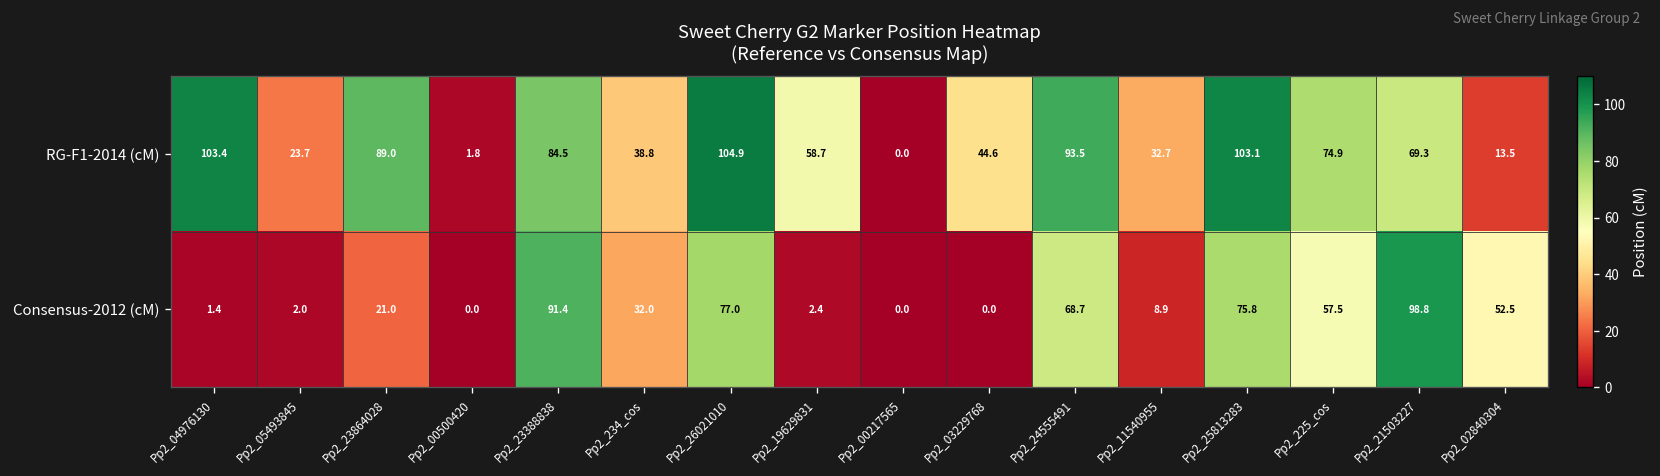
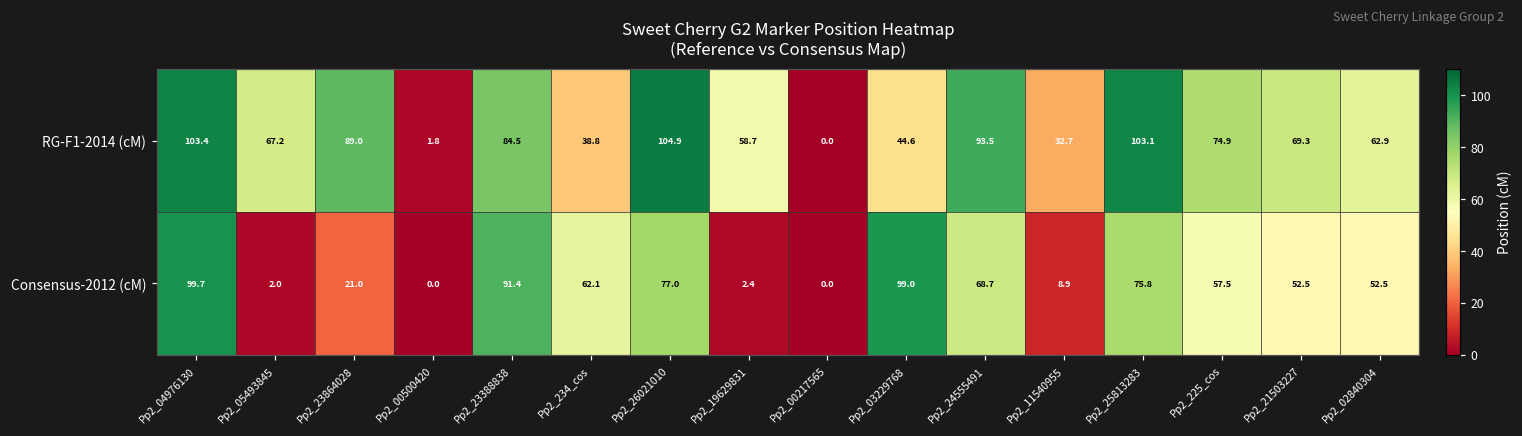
RG-F1-2014 (cM), Pp2_05493845: 23.7 -> 67.2
RG-F1-2014 (cM), Pp2_02840304: 13.5 -> 62.9
Consensus-2012 (cM), Pp2_04976130: 1.4 -> 99.7
Consensus-2012 (cM), Pp2_234_cos: 32.0 -> 62.1
Consensus-2012 (cM), Pp2_03229768: 0.0 -> 99.0
Consensus-2012 (cM), Pp2_21503227: 98.8 -> 52.5
